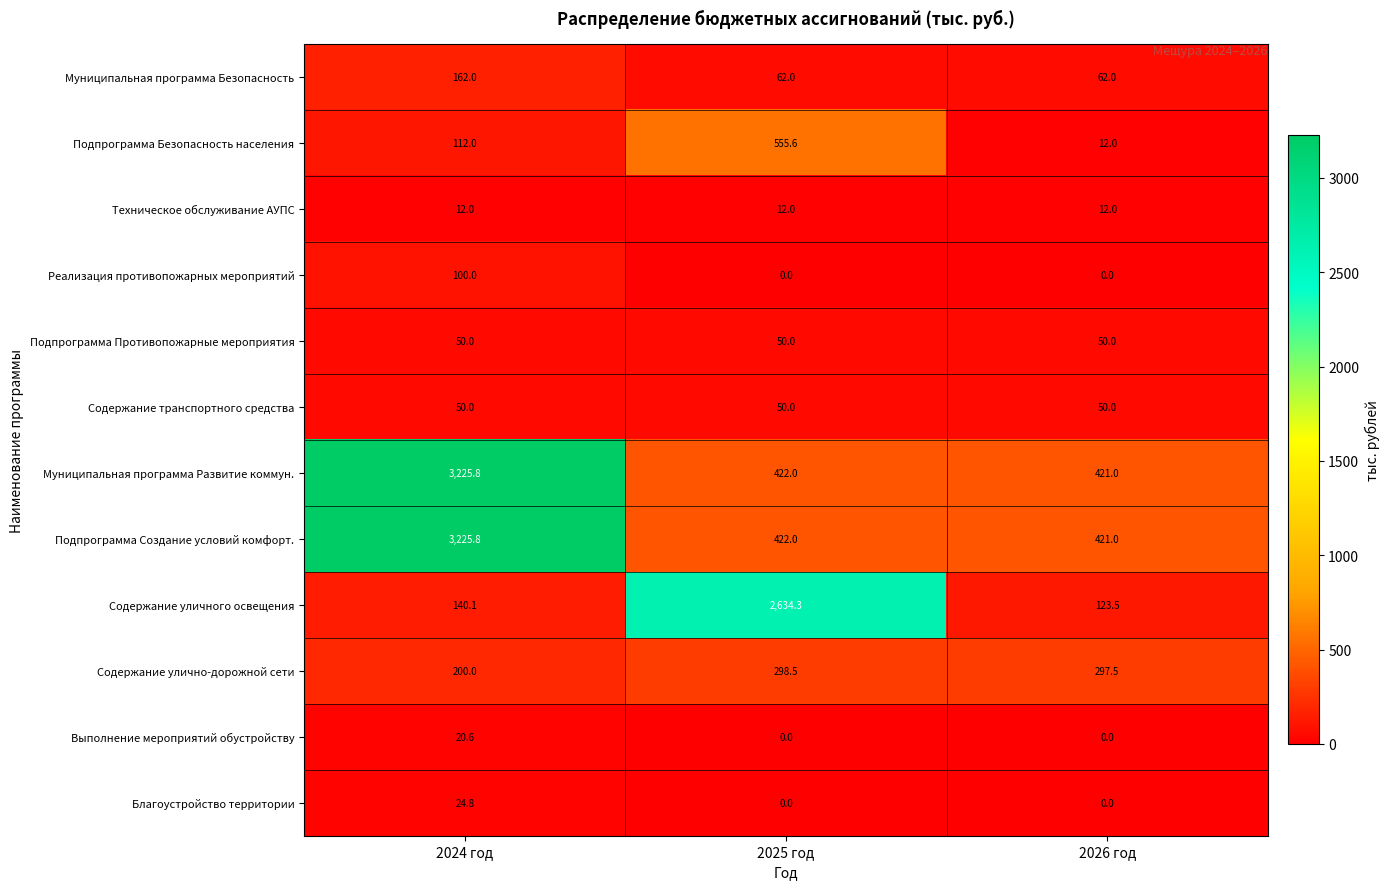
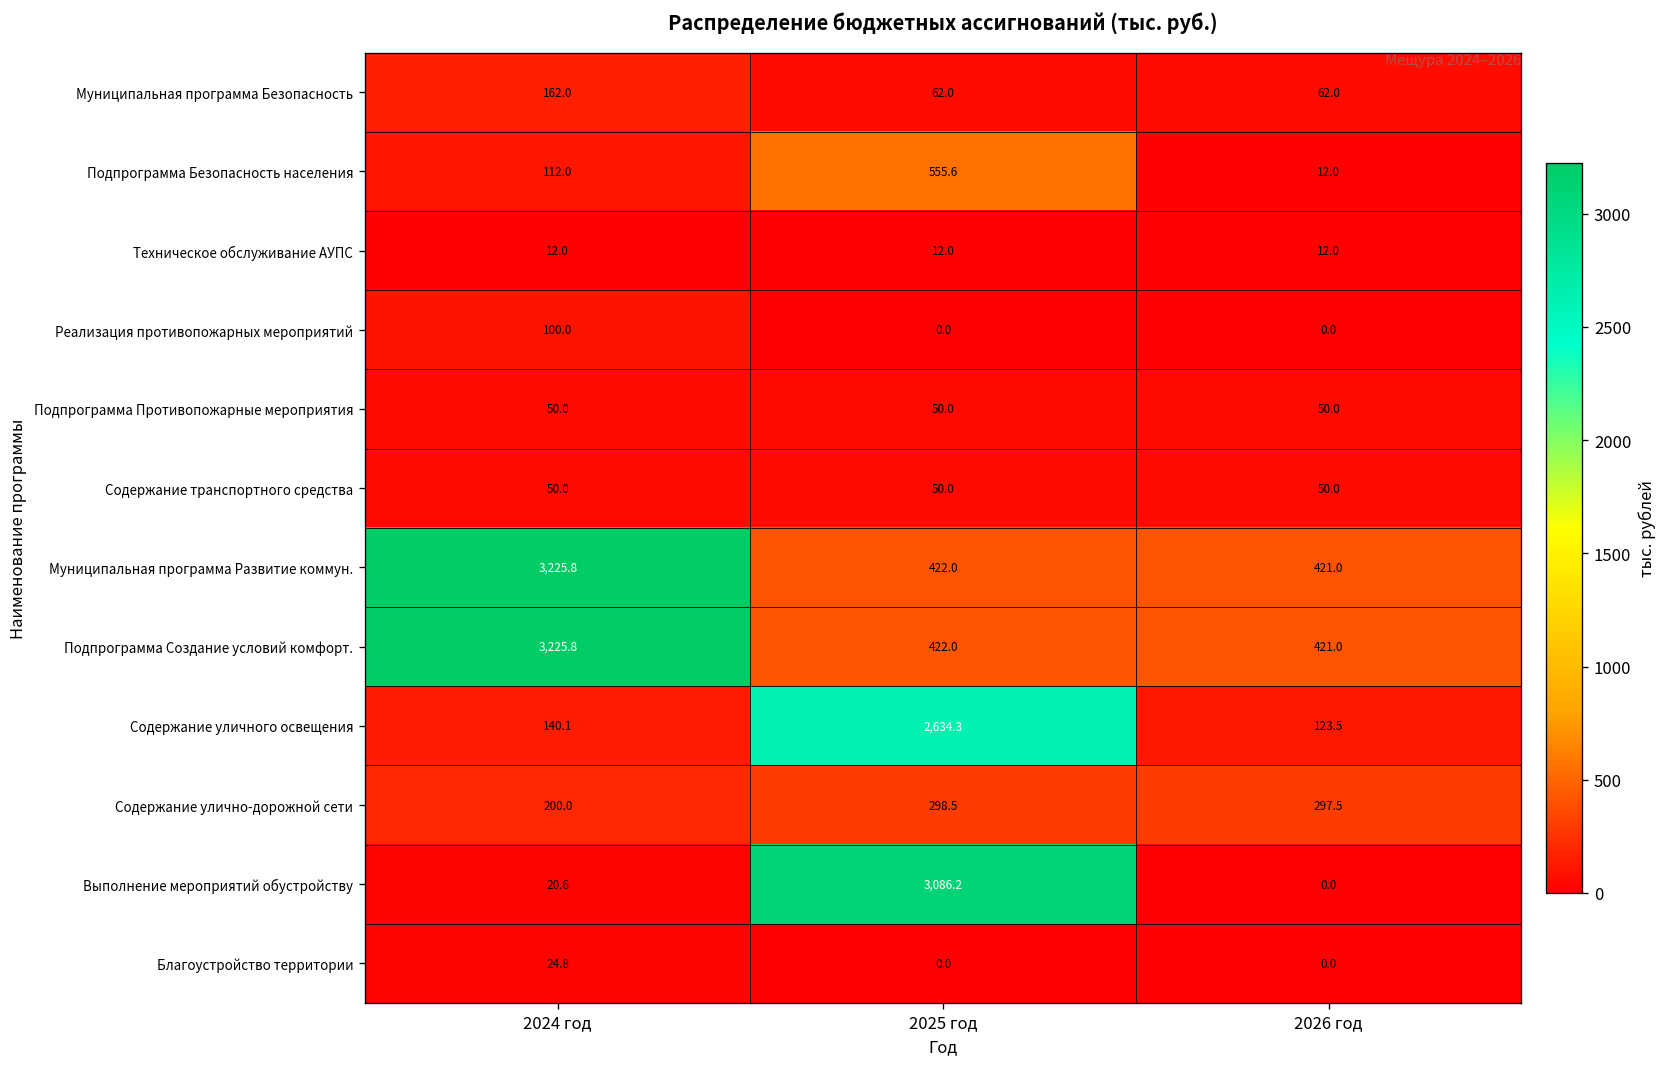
Выполнение мероприятий обустройству, 2025 год: 0.0 -> 3,086.2
